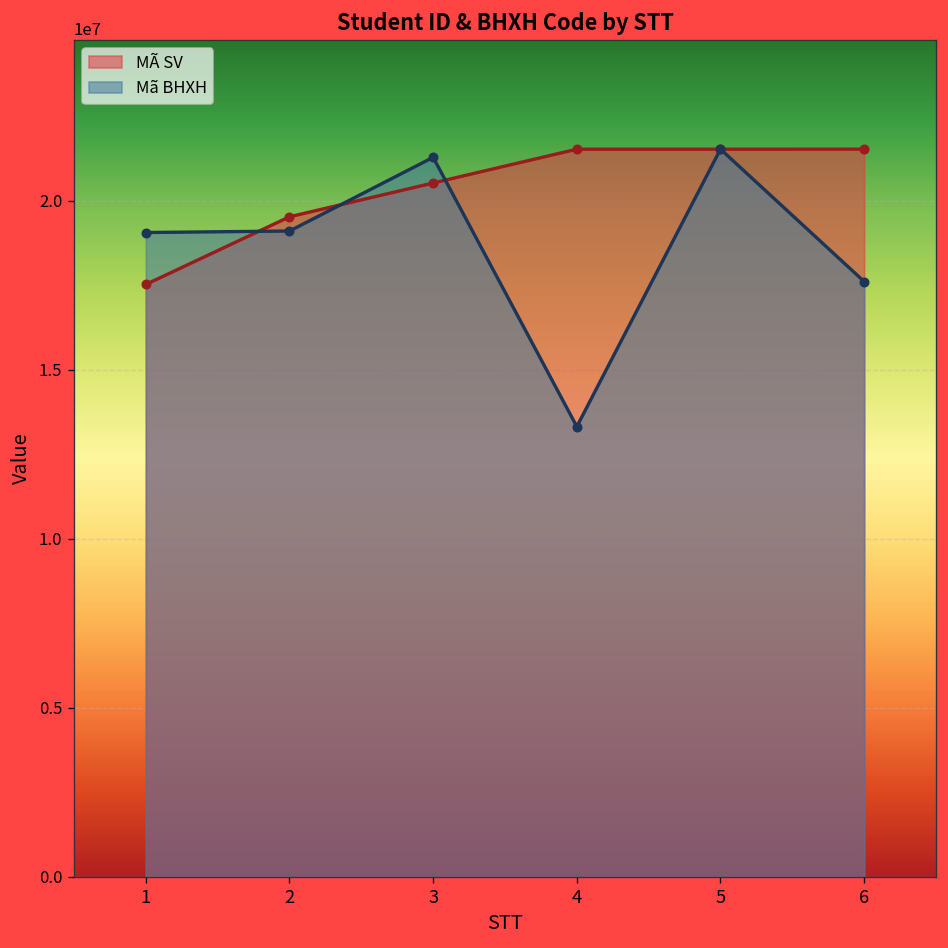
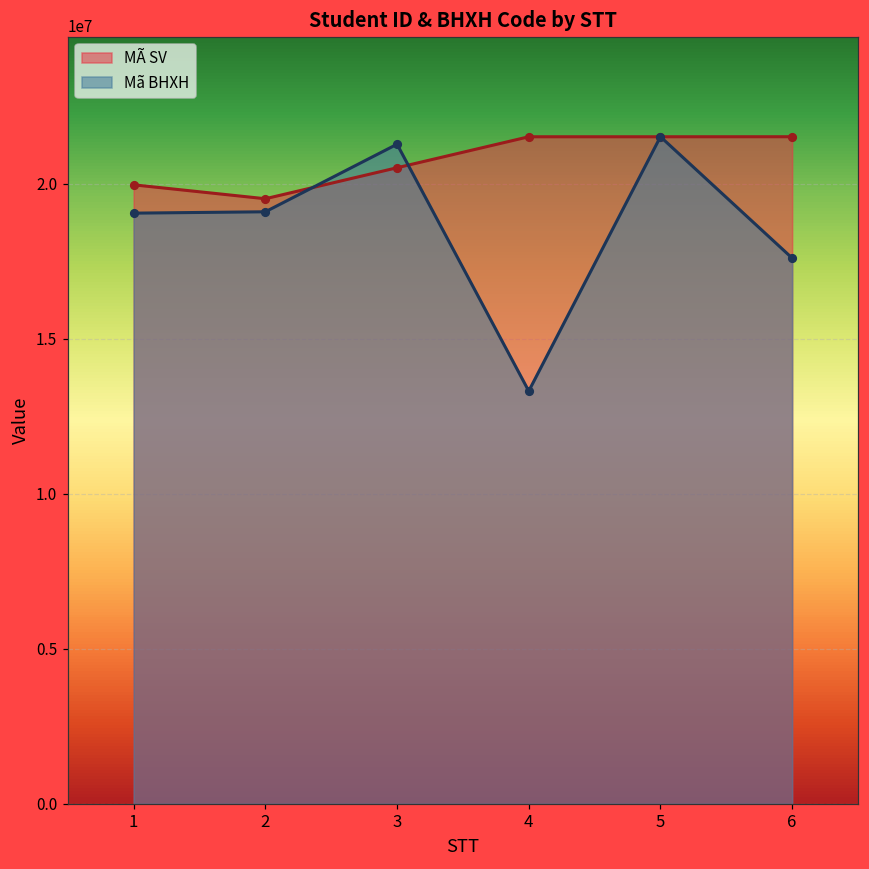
MÃ SV, 1: 17500000 -> 20000000
